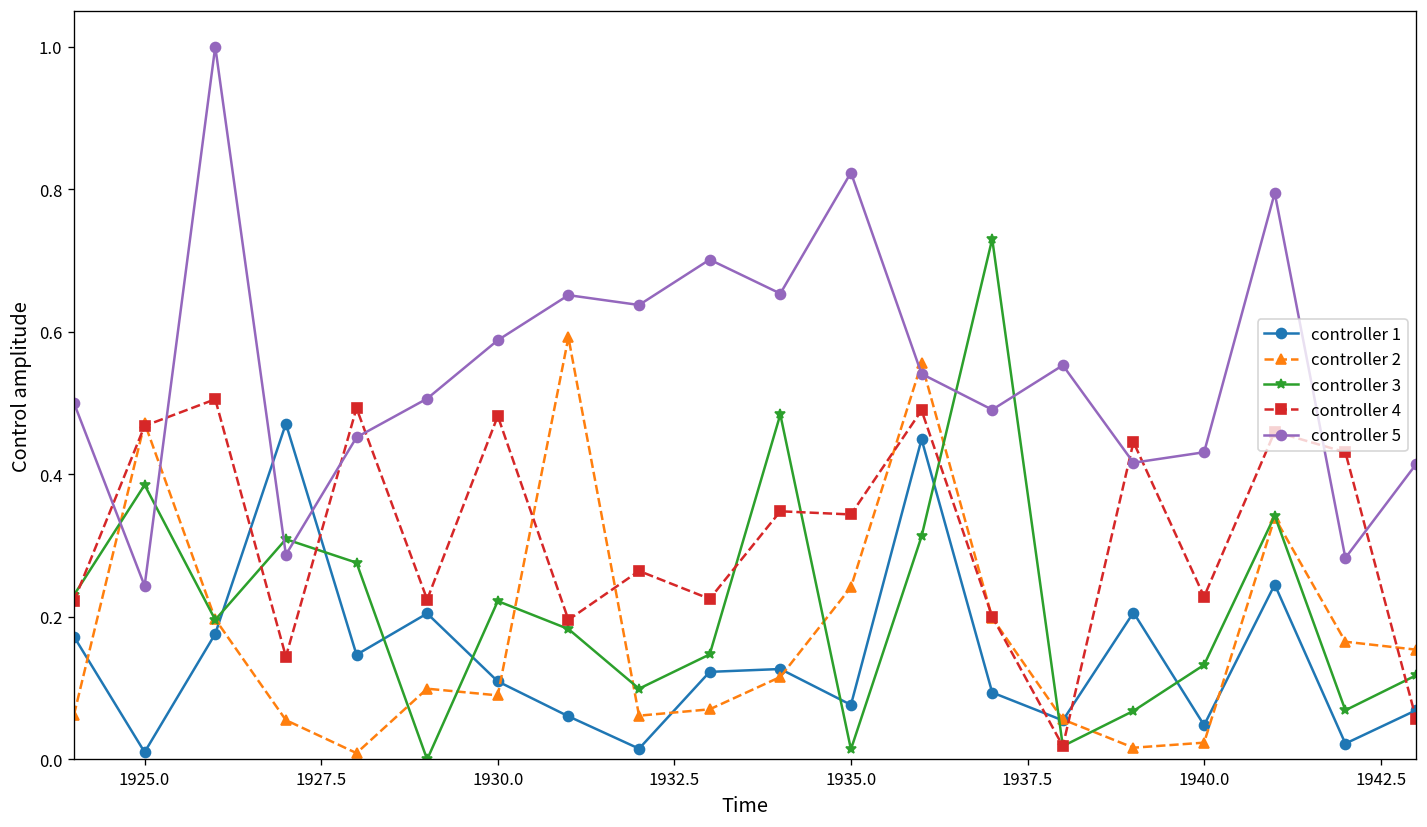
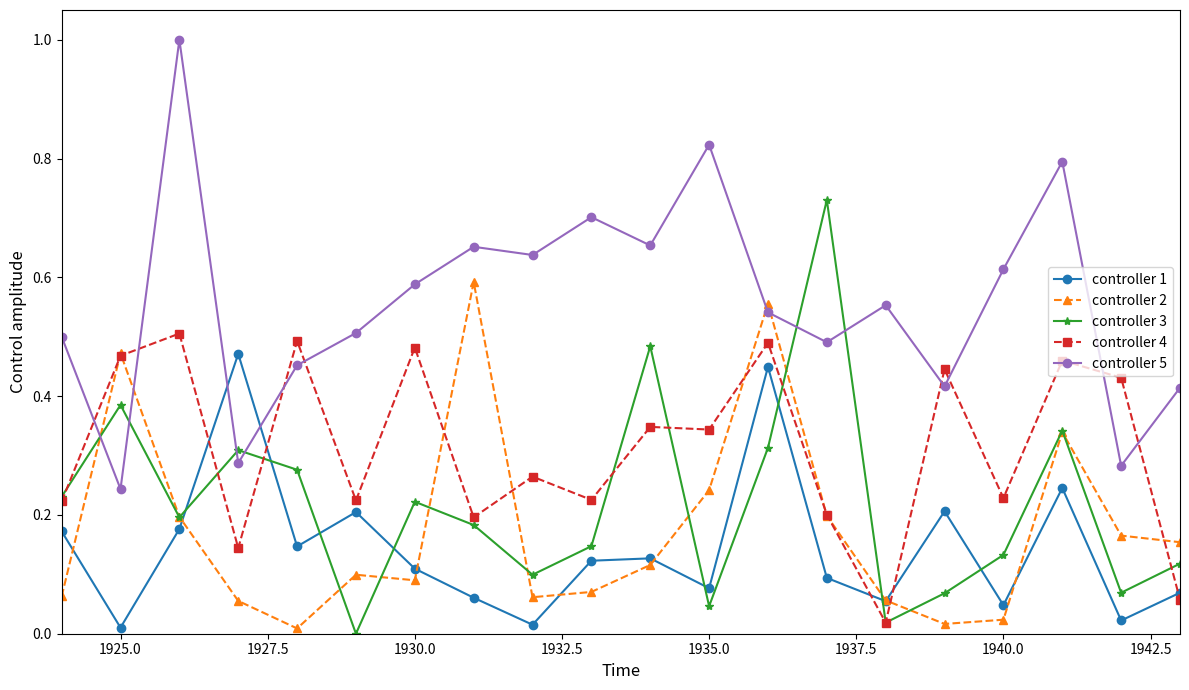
controller 3, 1935.0: 0.01 -> 0.05
controller 5, 1940.0: 0.43 -> 0.61
